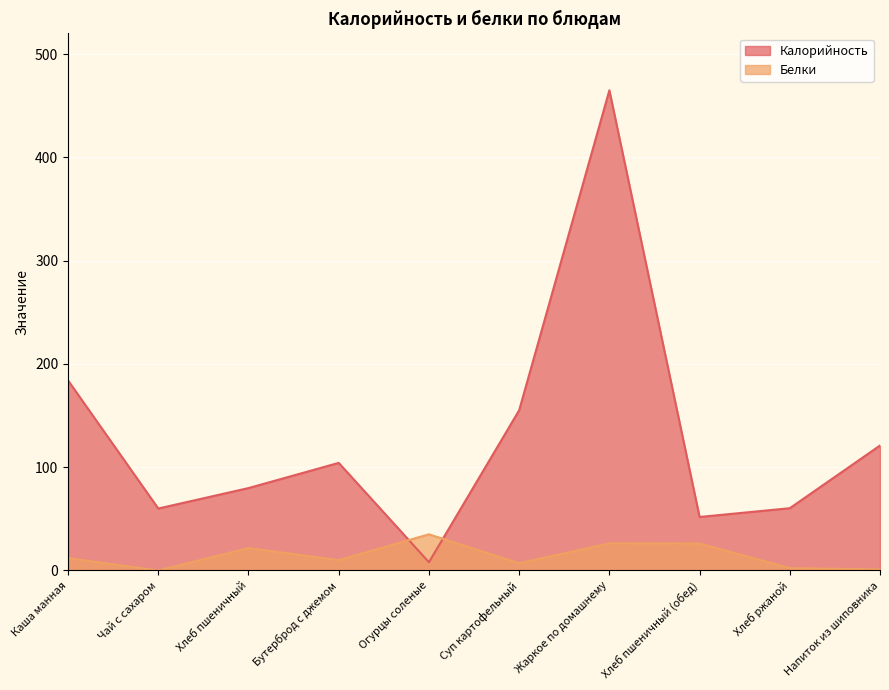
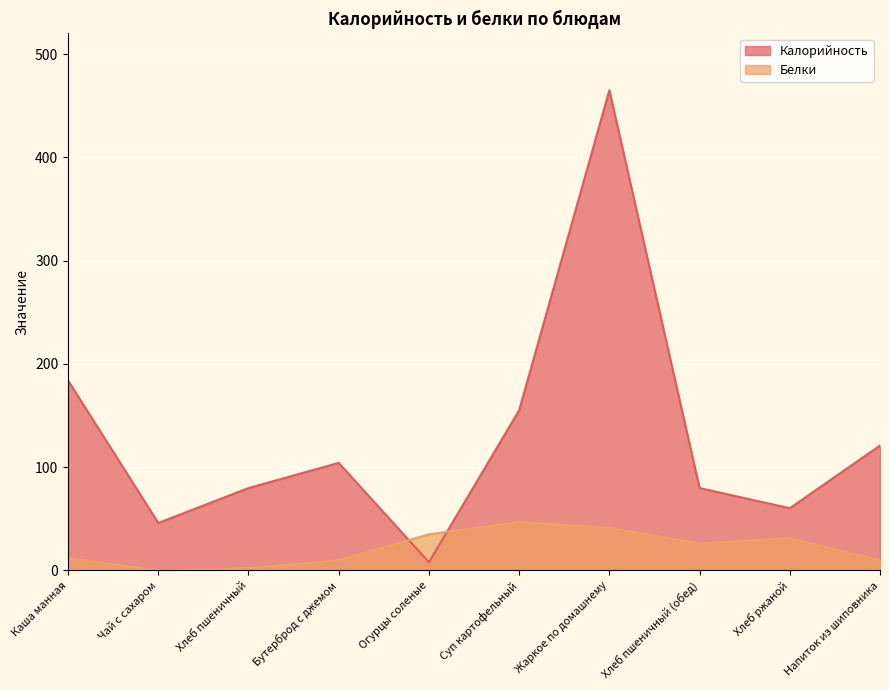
Калорийность, Чай с сахаром: 60 -> 46
Белки, Хлеб пшеничный: 22 -> 2
Белки, Суп картофельный: 7 -> 47
Белки, Жаркое по домашнему: 26 -> 41
Калорийность, Хлеб пшеничный (обед): 52 -> 80
Белки, Хлеб ржаной: 2 -> 31
Белки, Напиток из шиповника: 1 -> 10
